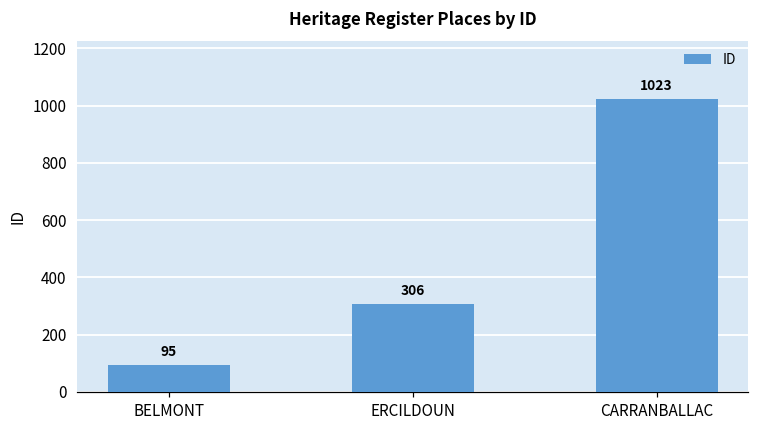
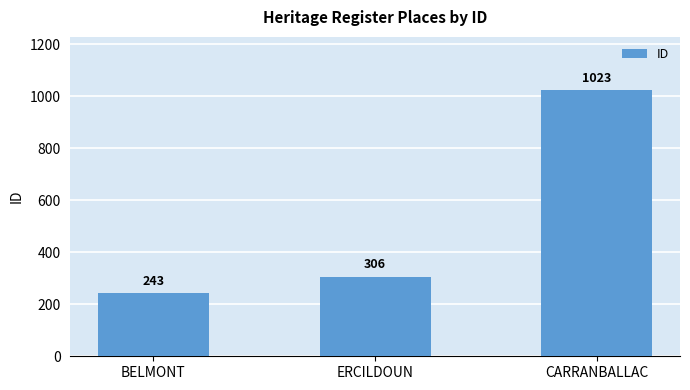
BELMONT: 95 -> 243
